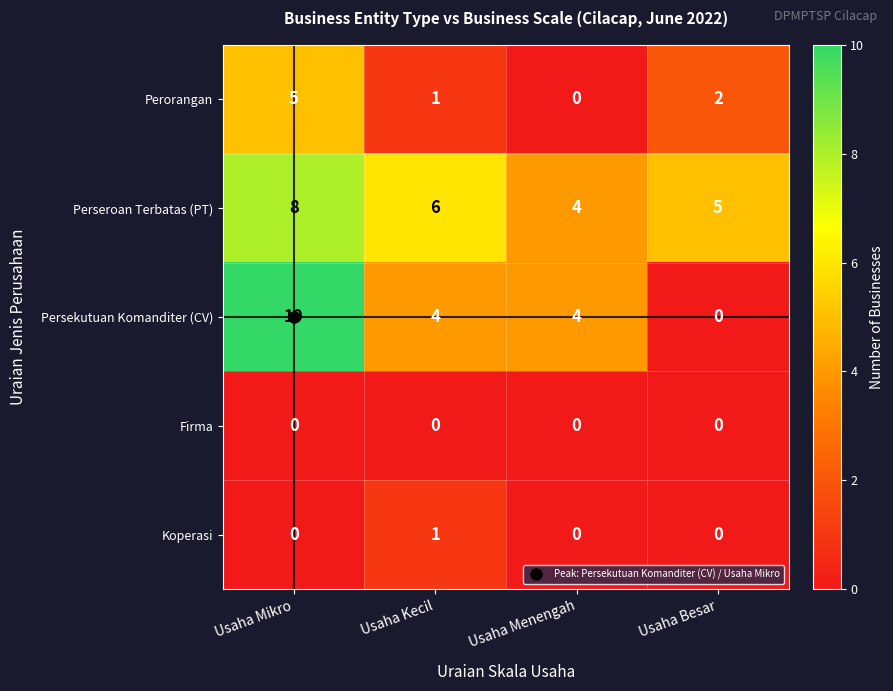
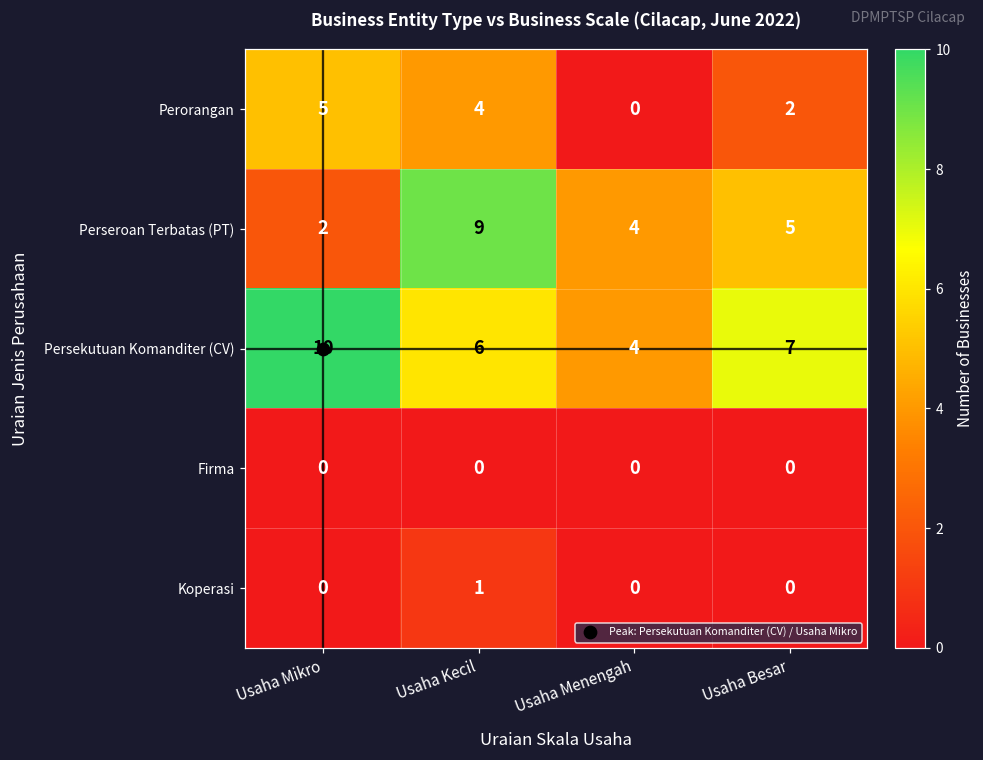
Perorangan, Usaha Kecil: 1 -> 4
Perseroan Terbatas (PT), Usaha Mikro: 8 -> 2
Perseroan Terbatas (PT), Usaha Kecil: 6 -> 9
Persekutuan Komanditer (CV), Usaha Kecil: 4 -> 6
Persekutuan Komanditer (CV), Usaha Besar: 0 -> 7
